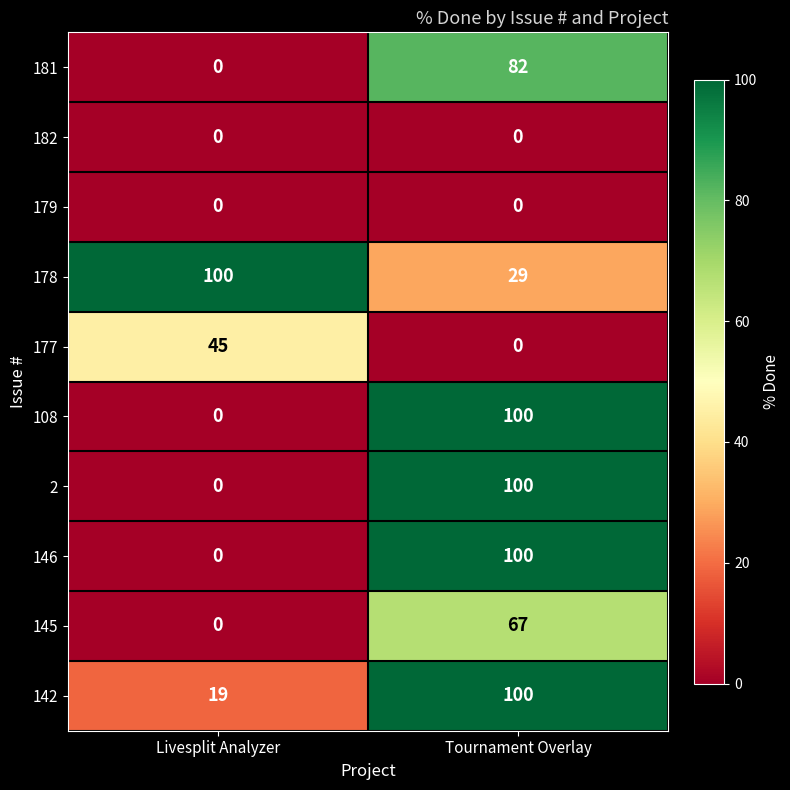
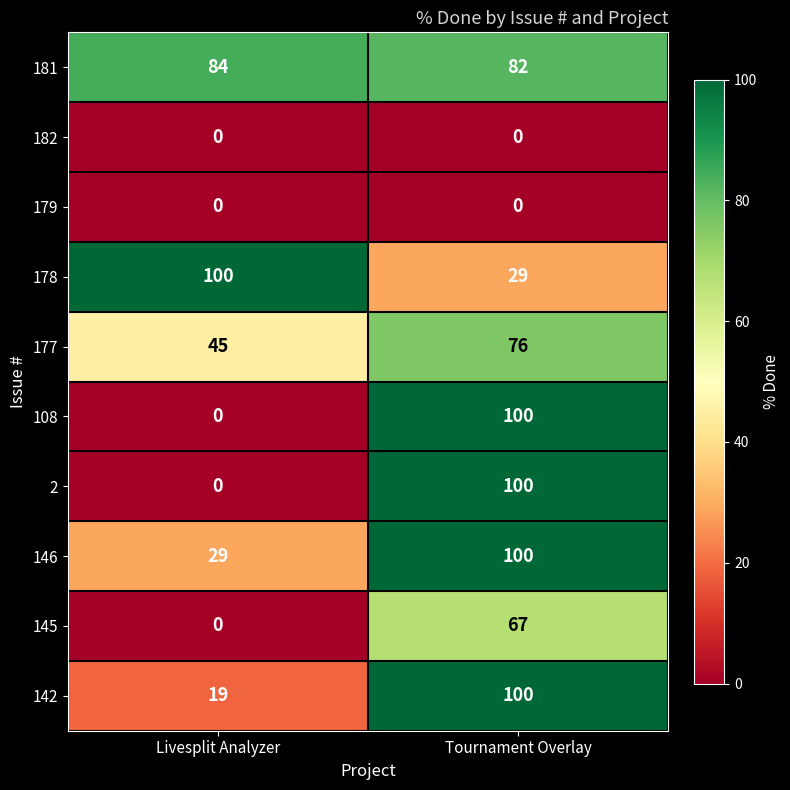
181, Livesplit Analyzer: 0 -> 84
177, Tournament Overlay: 0 -> 76
146, Livesplit Analyzer: 0 -> 29
